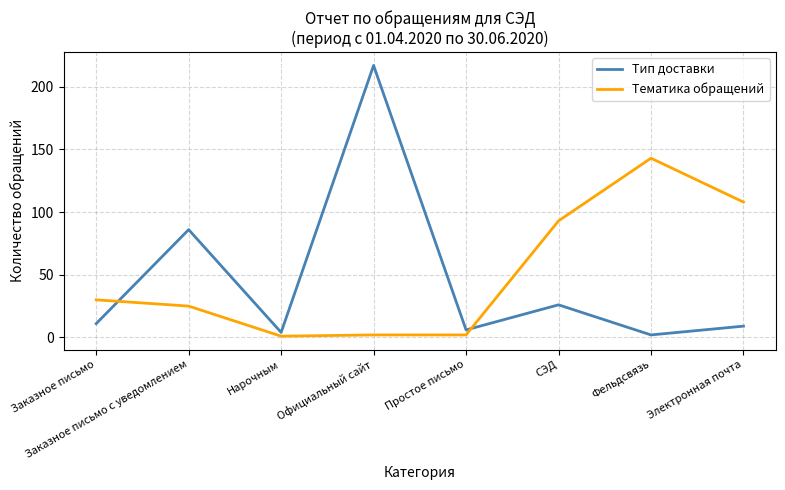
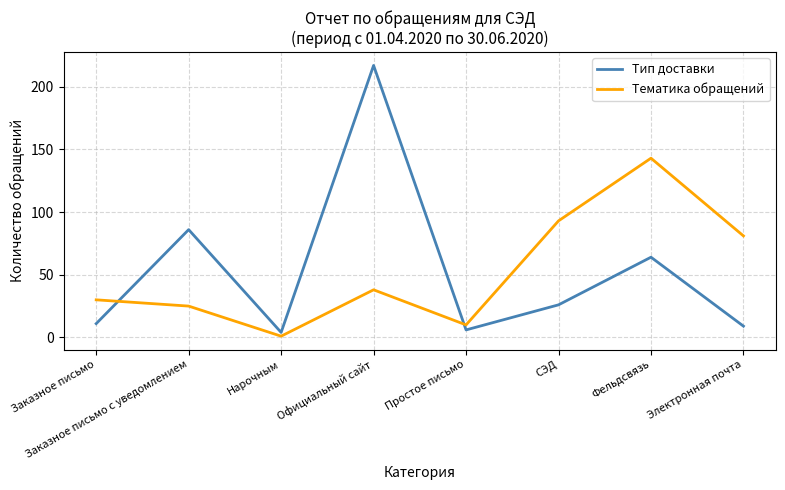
Тематика обращений, Официальный сайт: 2 -> 38
Тематика обращений, Простое письмо: 2 -> 10
Тип доставки, Фельдсвязь: 2 -> 64
Тематика обращений, Электронная почта: 108 -> 81
